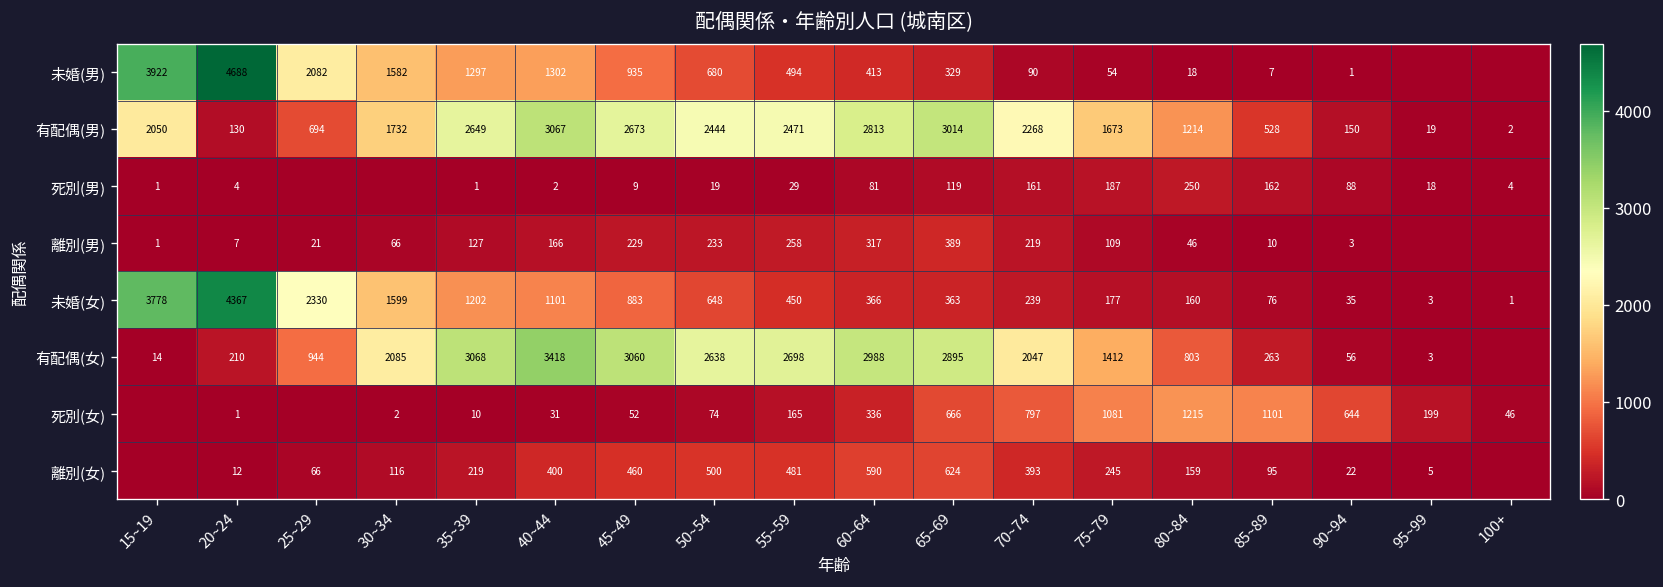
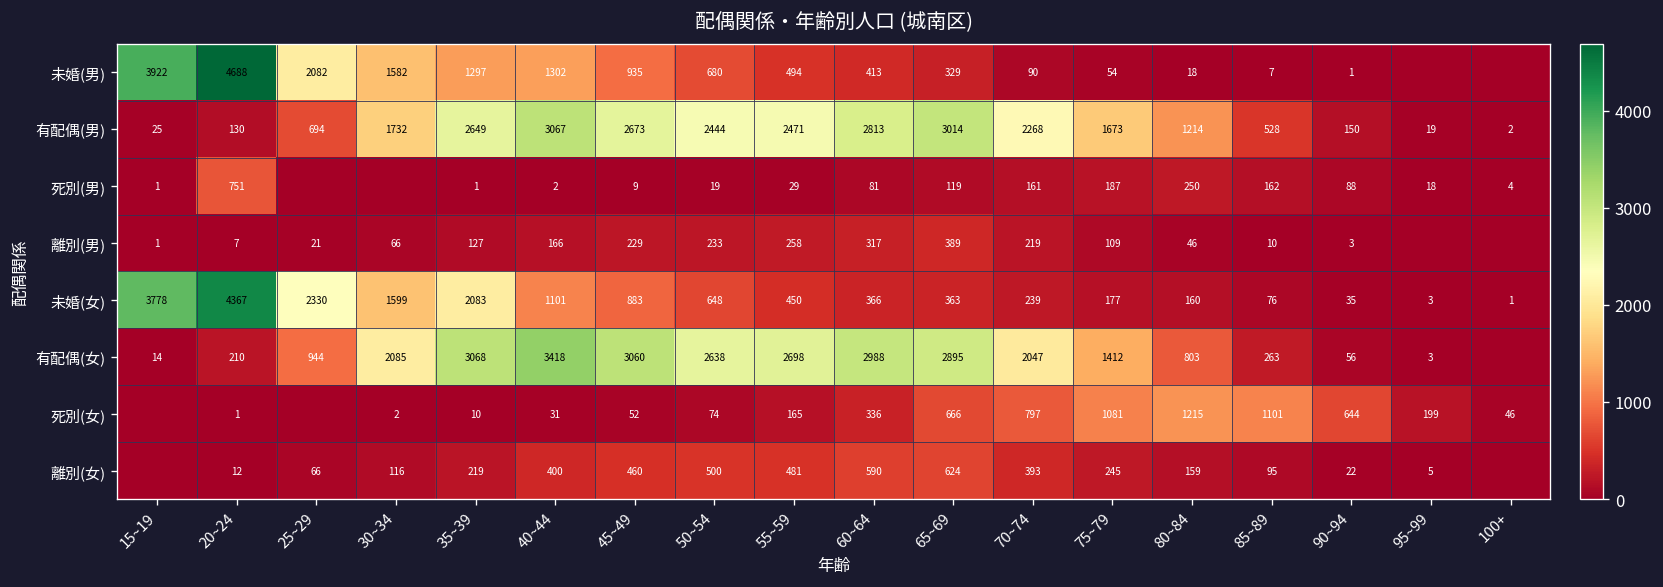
有配偶(男), 15~19: 2050 -> 25
死別(男), 20~24: 4 -> 751
未婚(女), 35~39: 1202 -> 2083
